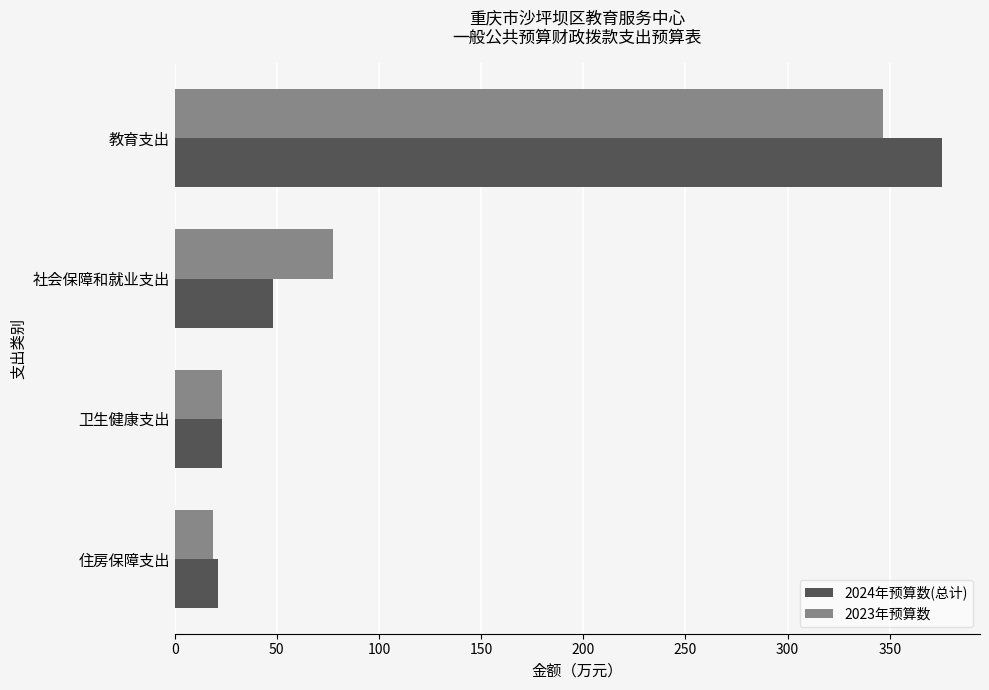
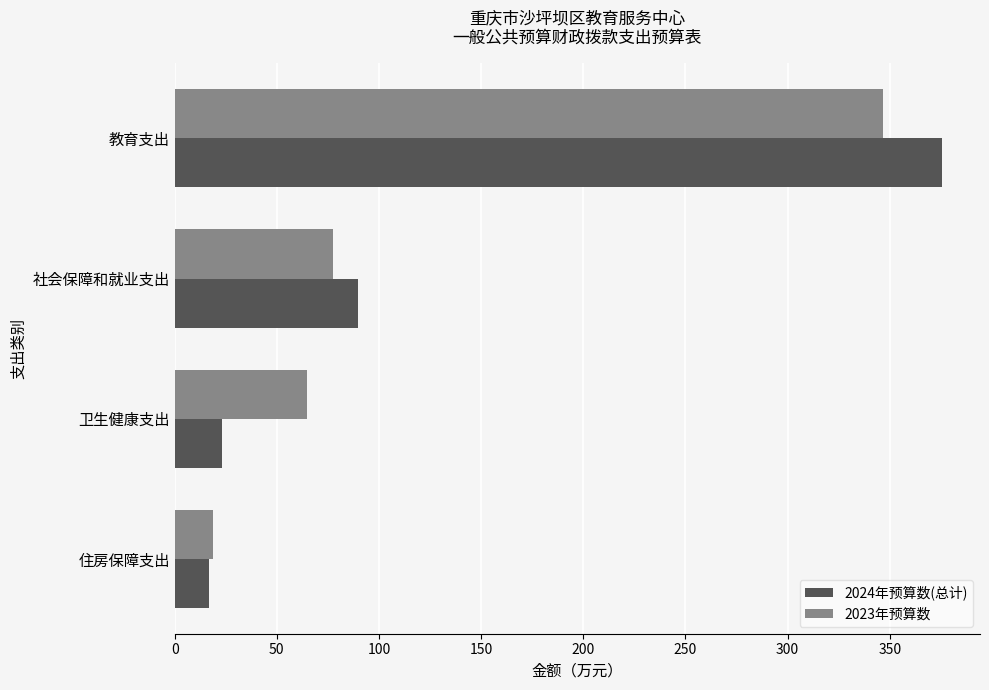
2024年预算数(总计), 社会保障和就业支出: 48 -> 90
2023年预算数, 卫生健康支出: 23 -> 65
2024年预算数(总计), 住房保障支出: 21 -> 17
